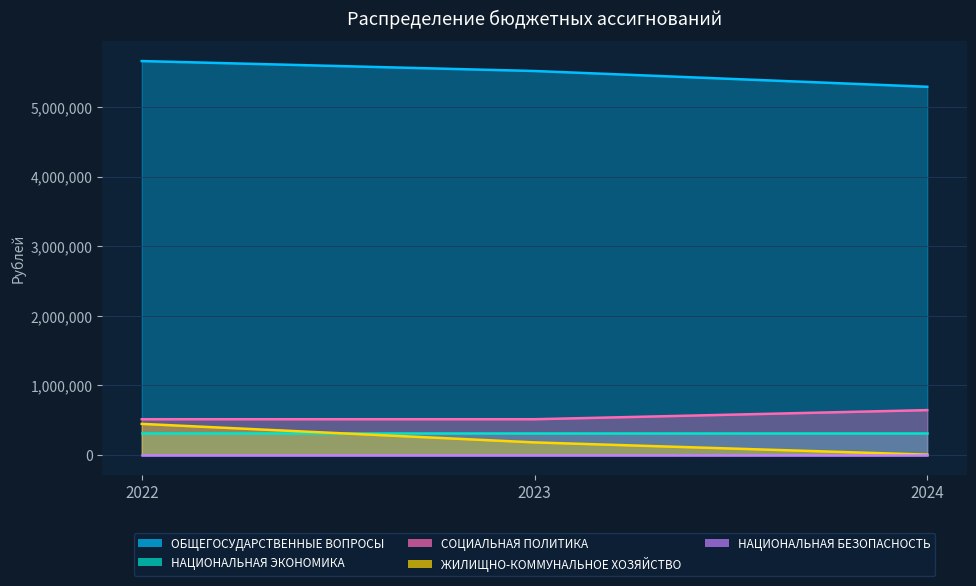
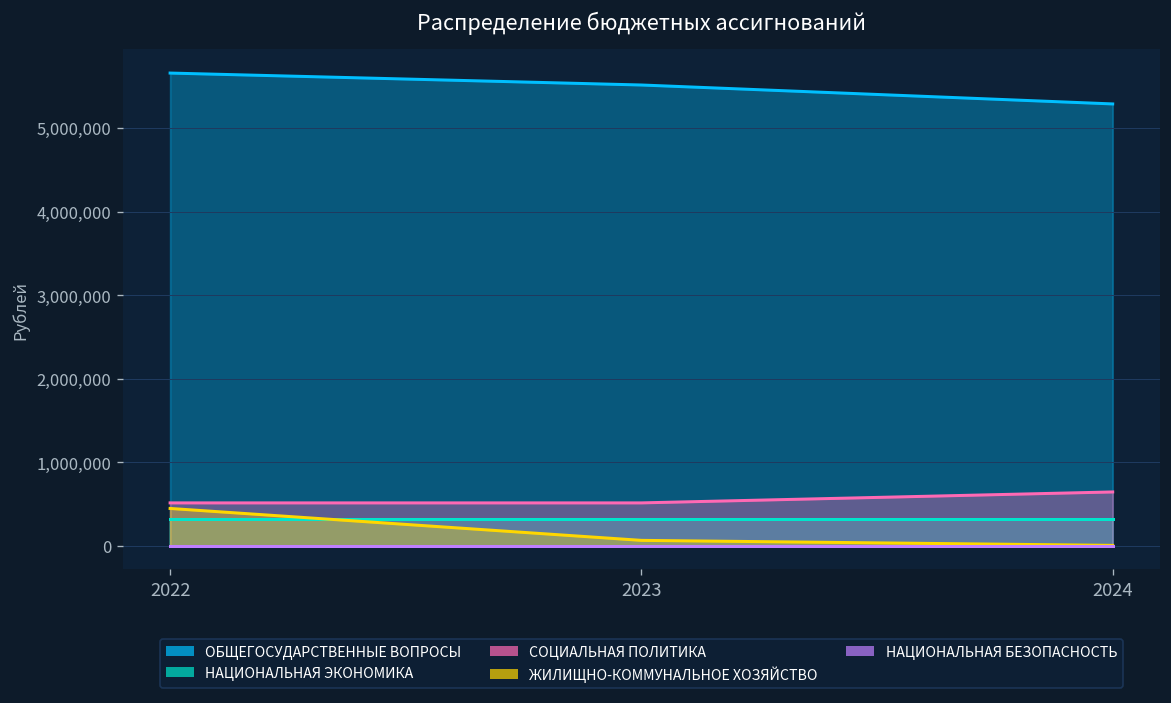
ЖИЛИЩНО-КОММУНАЛЬНОЕ ХОЗЯЙСТВО, 2023: 200,000 -> 100,000
